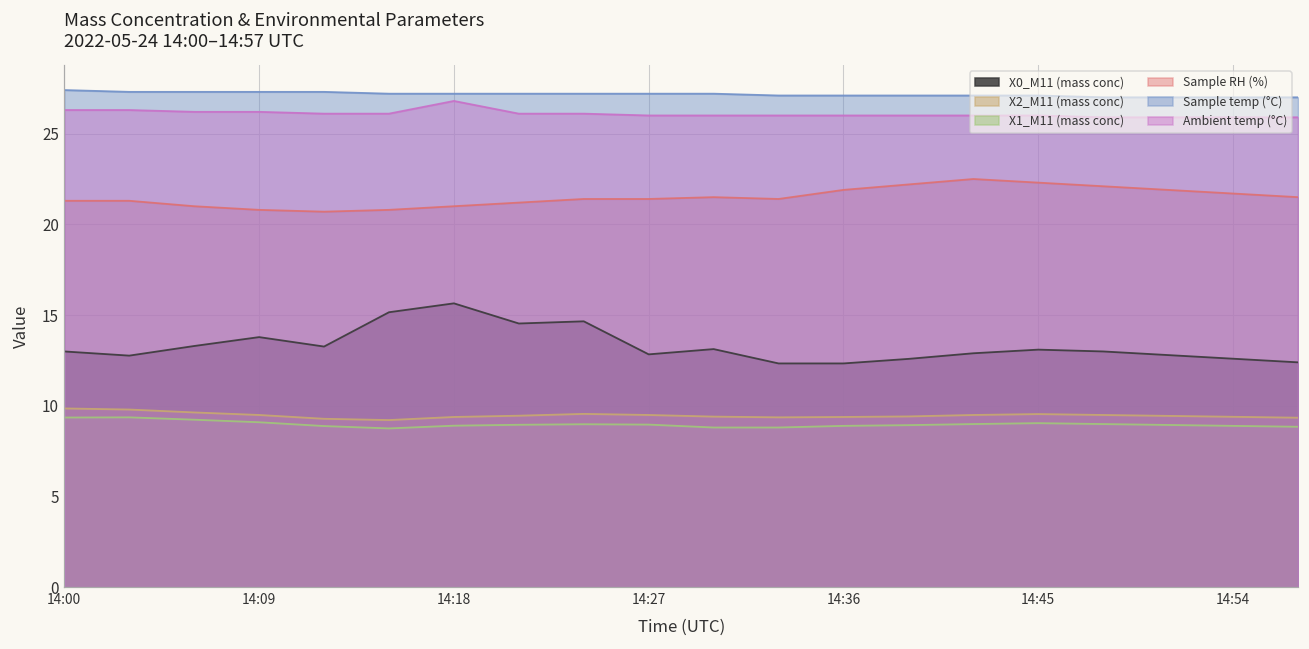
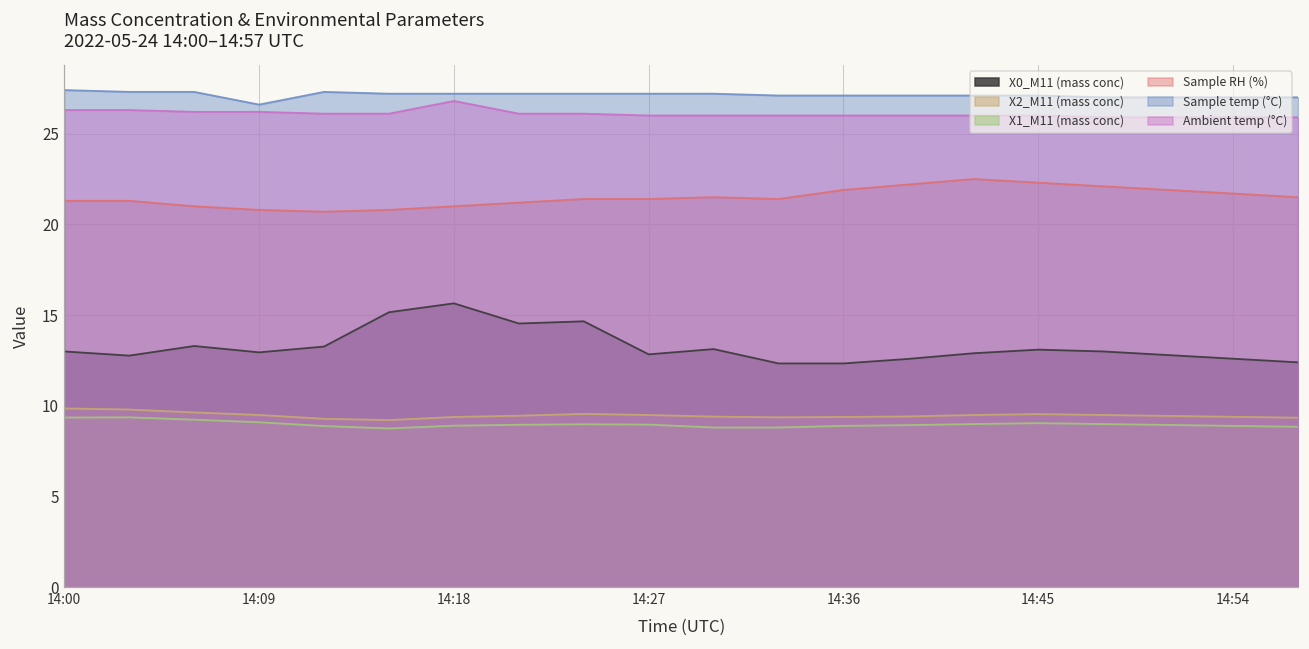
X0_M11 (mass conc), 14:09: 13.8 -> 13.0
Sample temp (°C), 14:09: 27.3 -> 26.6
